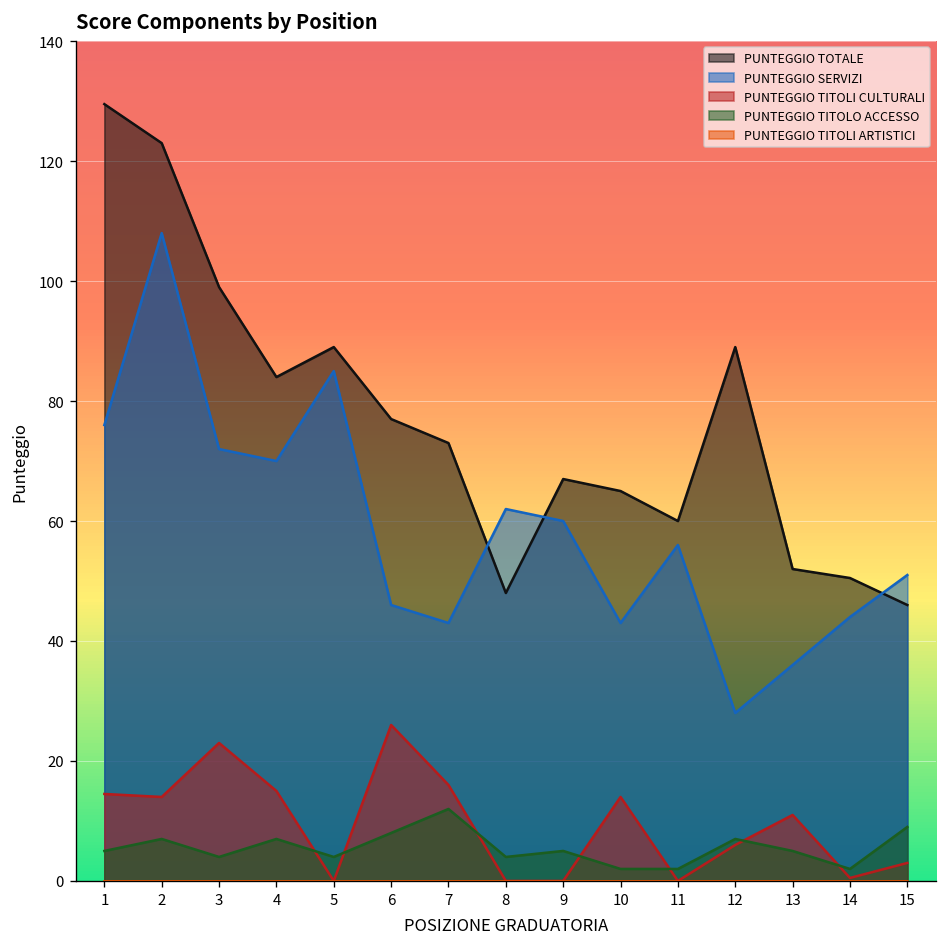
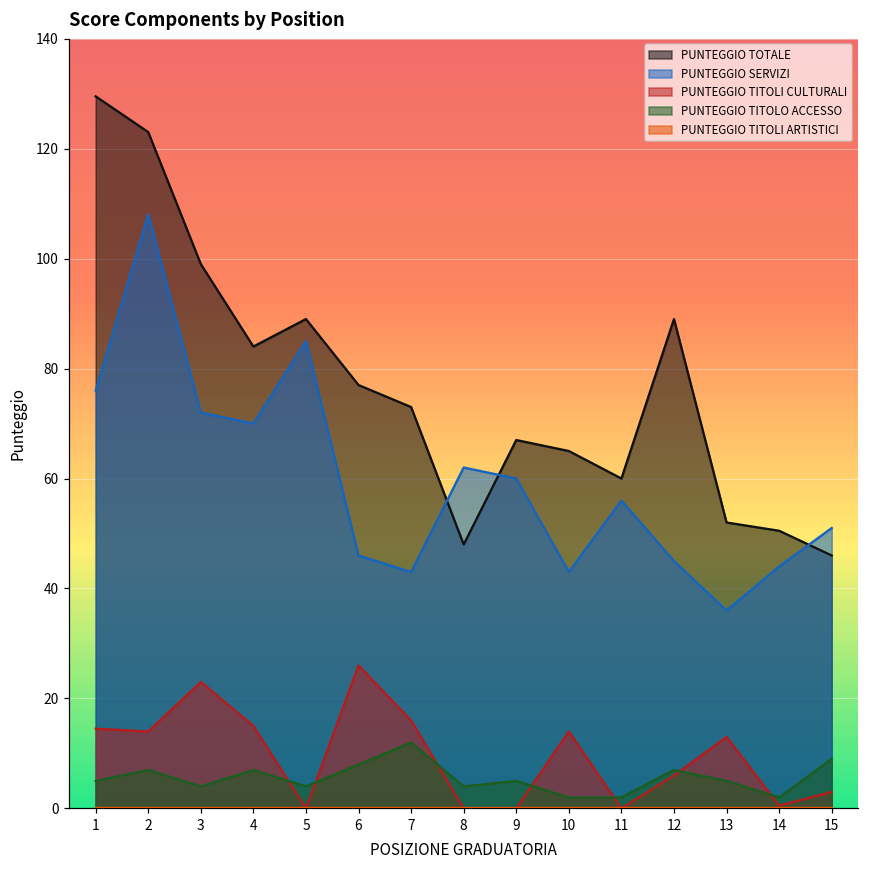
PUNTEGGIO SERVIZI, 12: 28 -> 45
PUNTEGGIO TITOLI CULTURALI, 13: 11 -> 13
